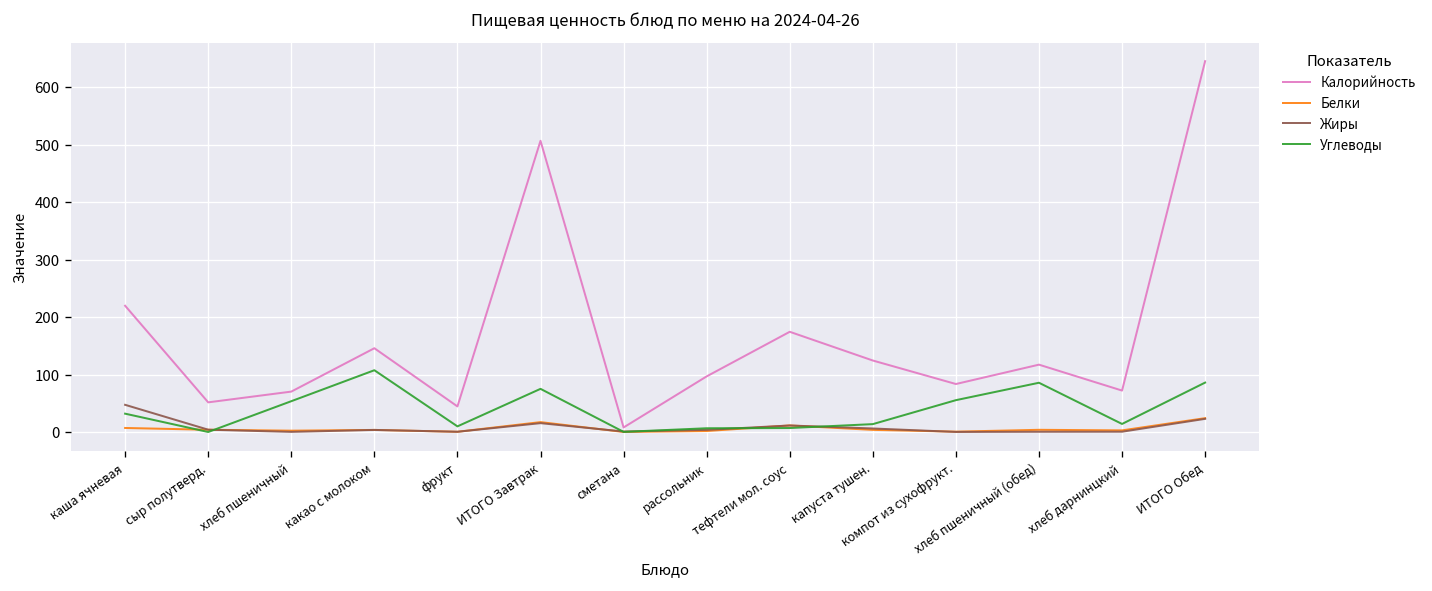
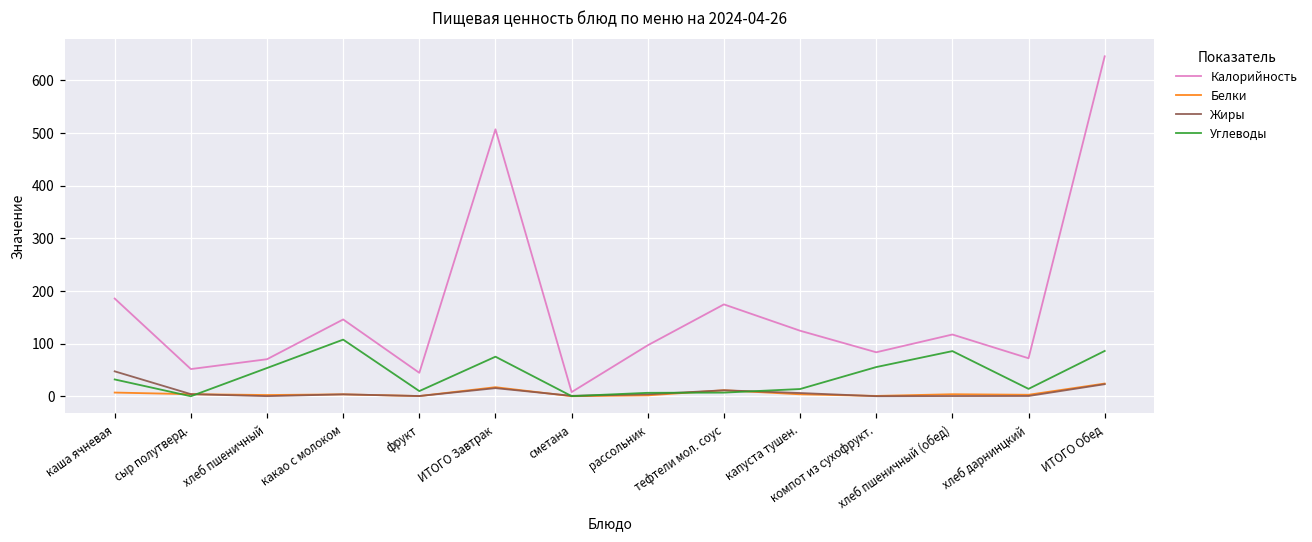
Калорийность, каша ячневая: 220 -> 190
